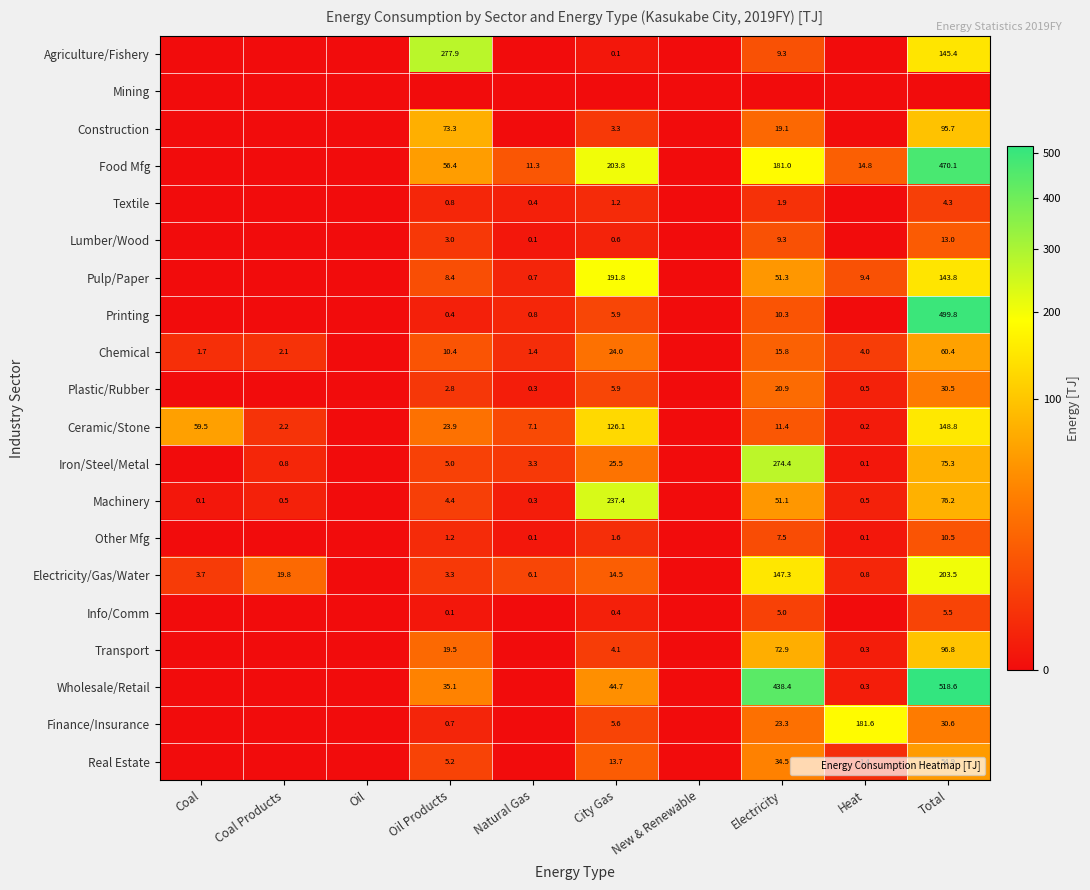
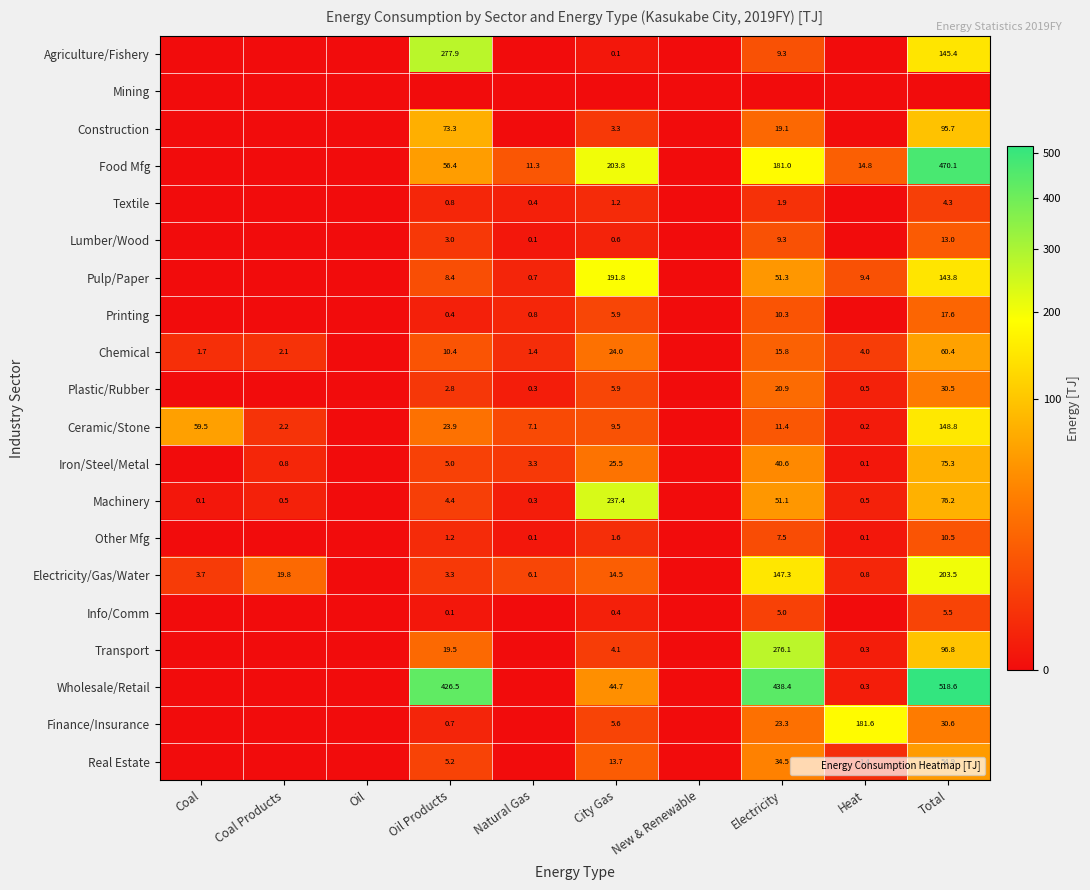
Printing, Total: 499.8 -> 17.6
Ceramic/Stone, City Gas: 126.1 -> 9.5
Iron/Steel/Metal, Electricity: 274.4 -> 40.6
Transport, Electricity: 72.9 -> 276.1
Wholesale/Retail, Oil Products: 35.1 -> 426.5
